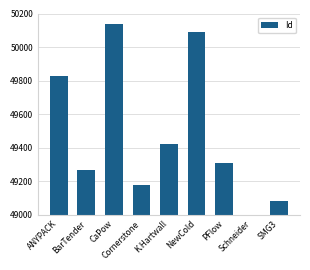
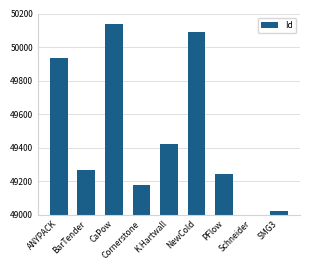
ANYPACK: 49830 -> 49930
PFlow: 49310 -> 49240
SMG3: 49080 -> 49020
